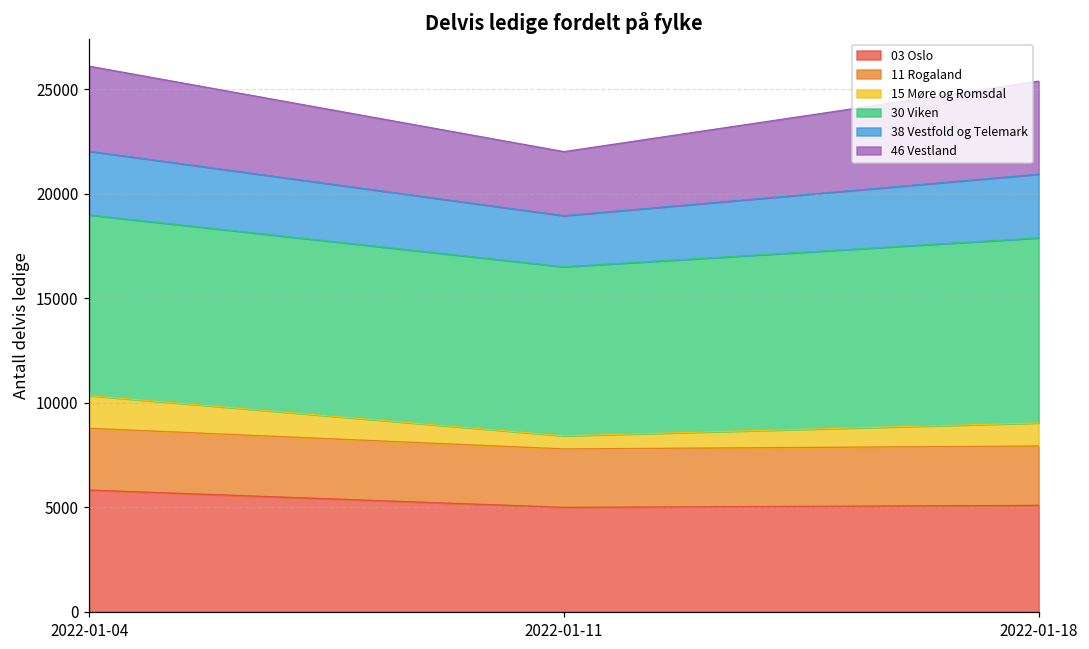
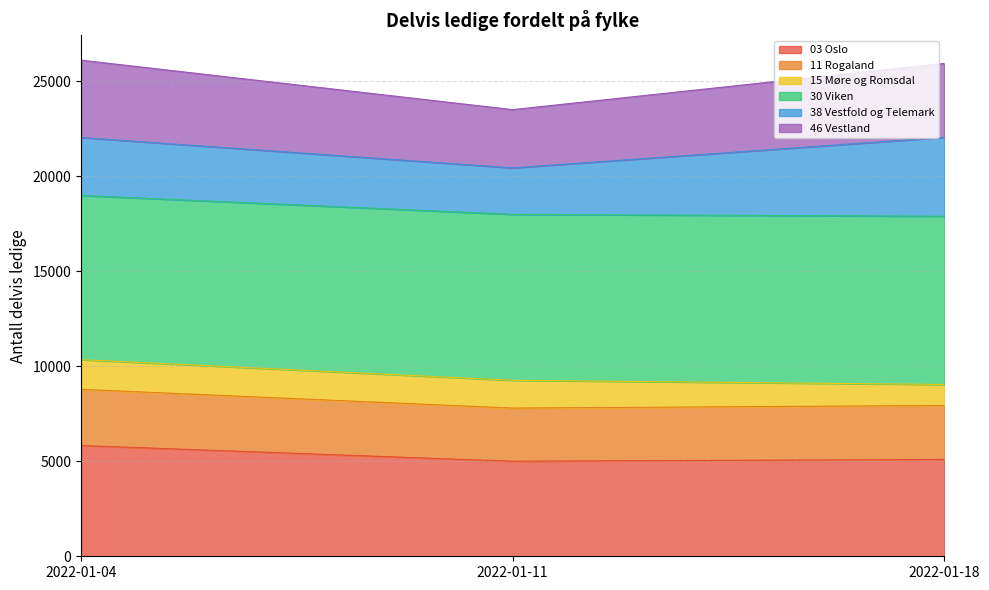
15 Møre og Romsdal, 2022-01-11: 600 -> 1500
30 Viken, 2022-01-11: 8100 -> 8700
38 Vestfold og Telemark, 2022-01-18: 3000 -> 4200
46 Vestland, 2022-01-18: 4500 -> 3900
